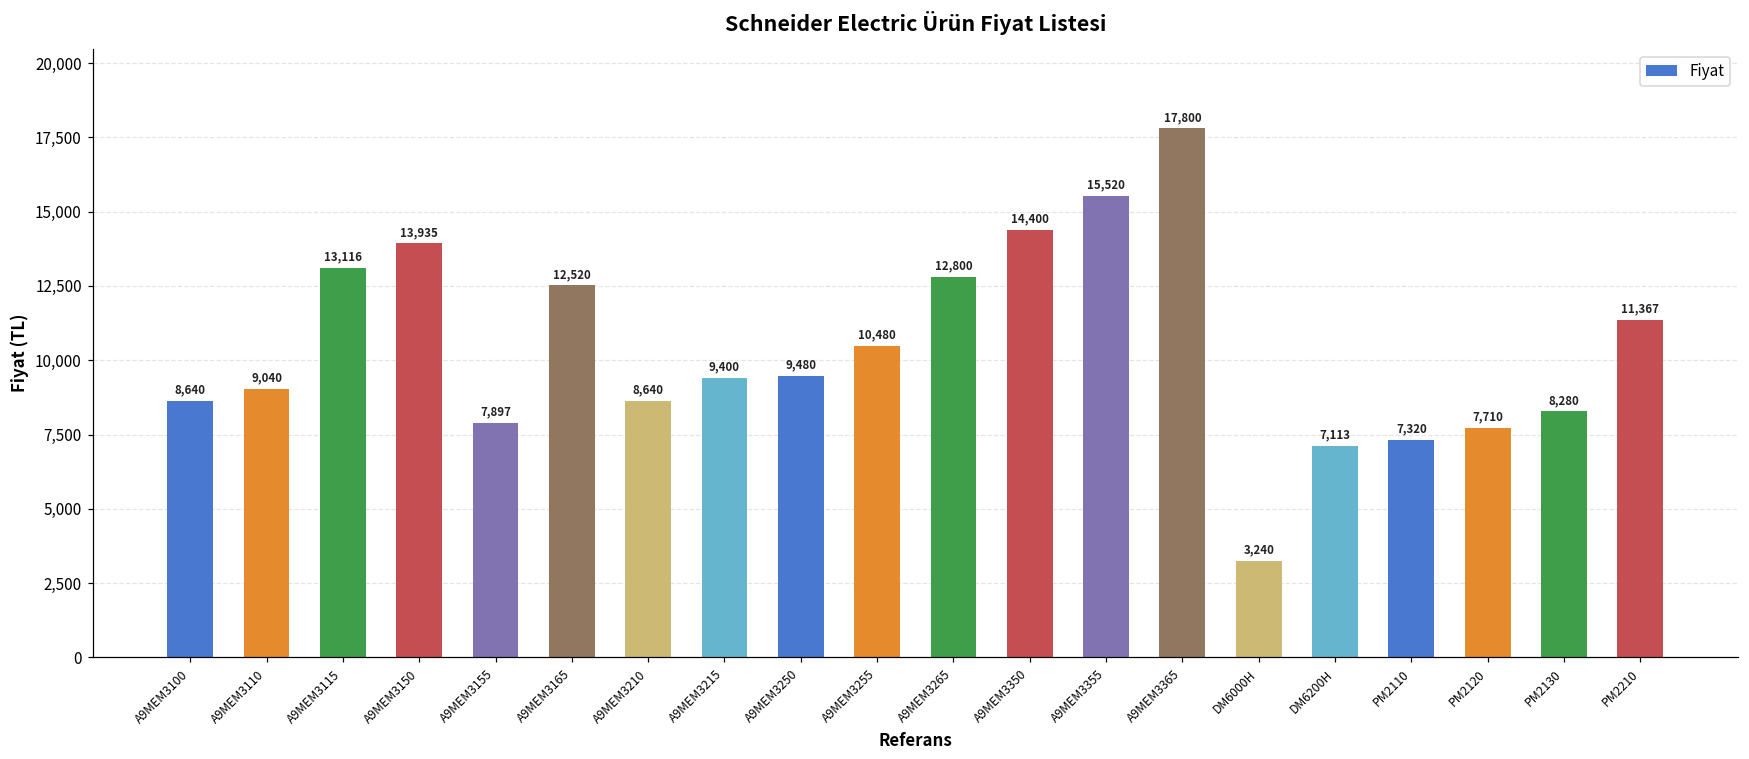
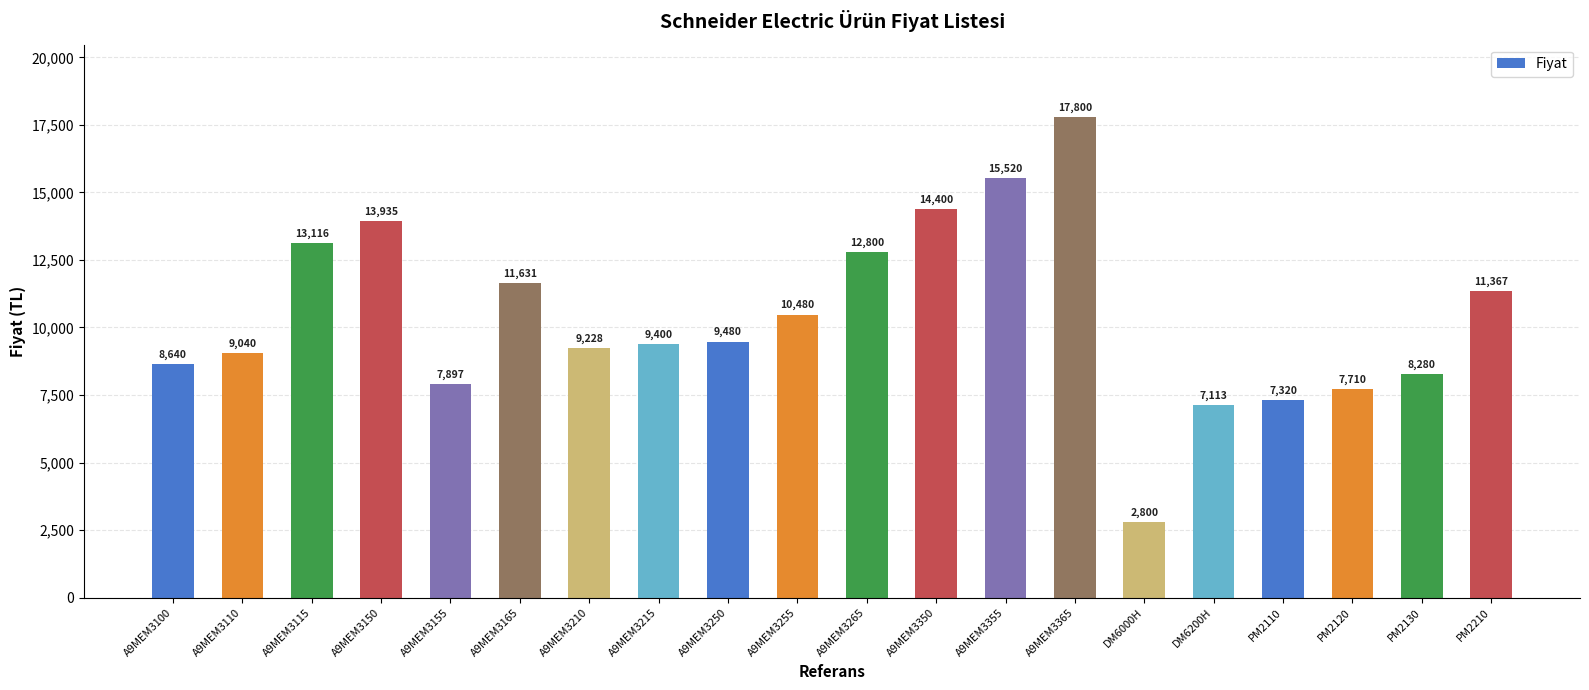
A9MEM3165: 12,520 -> 11,631
A9MEM3210: 8,640 -> 9,228
DM6000H: 3,240 -> 2,800
